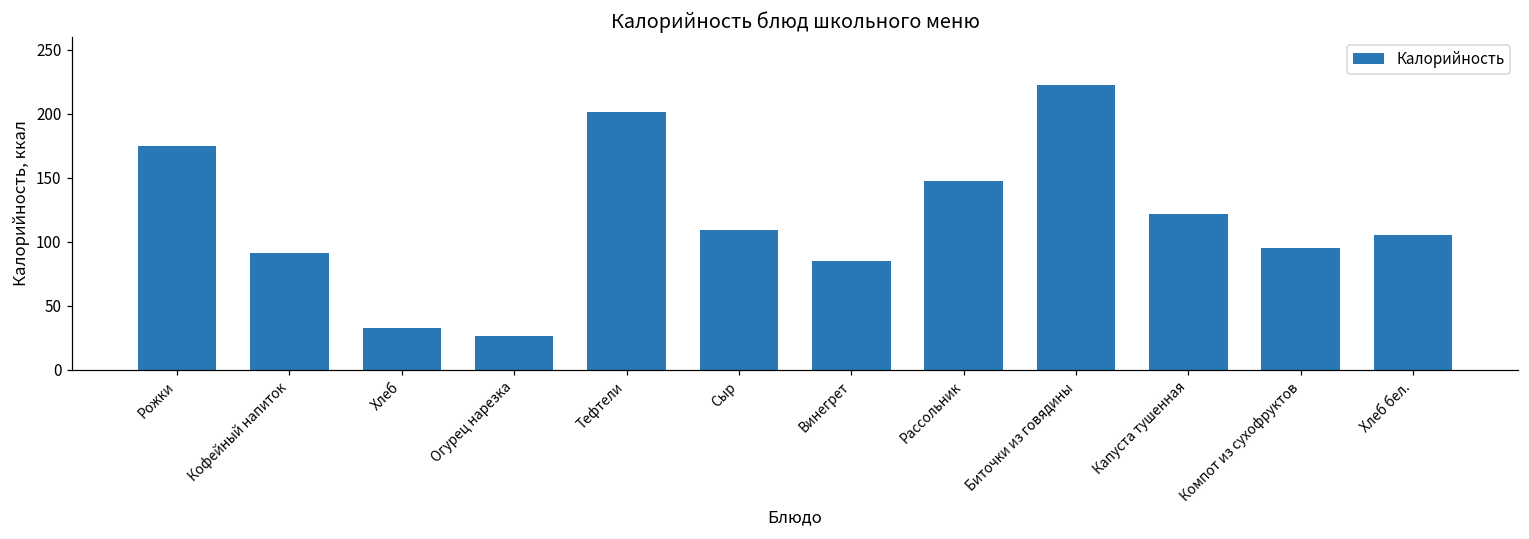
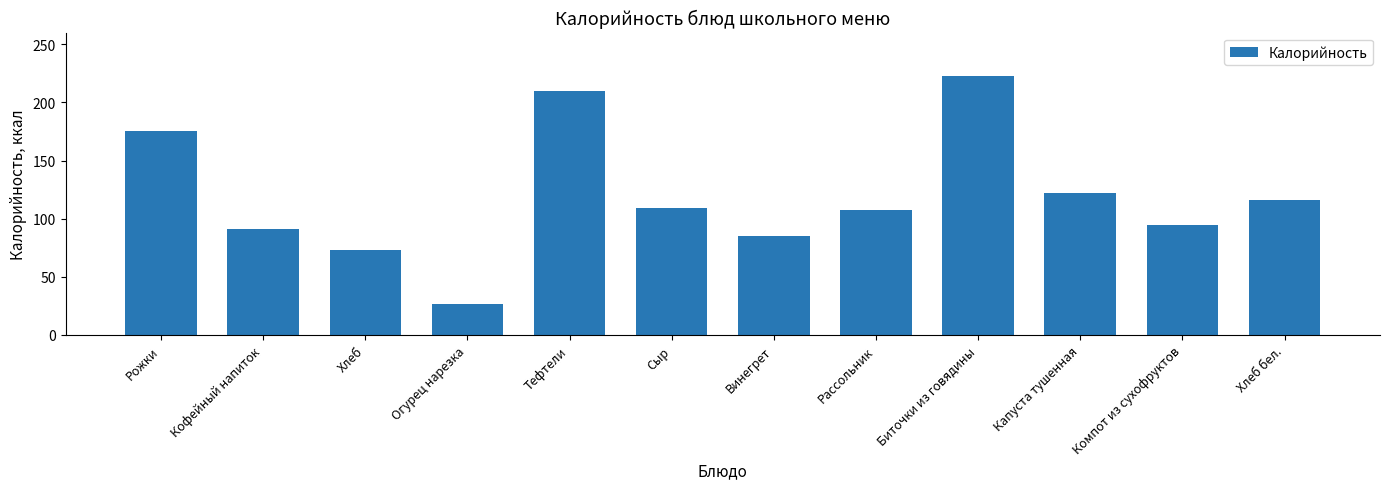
Хлеб: 32 -> 74
Тефтели: 201 -> 210
Рассольник: 147 -> 107
Хлеб бел.: 105 -> 116
